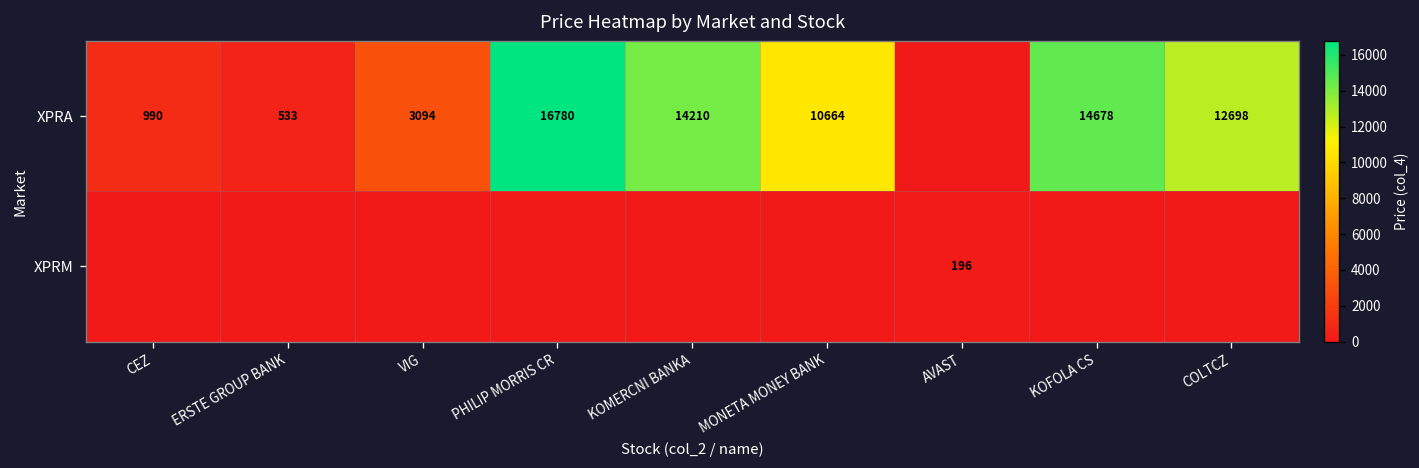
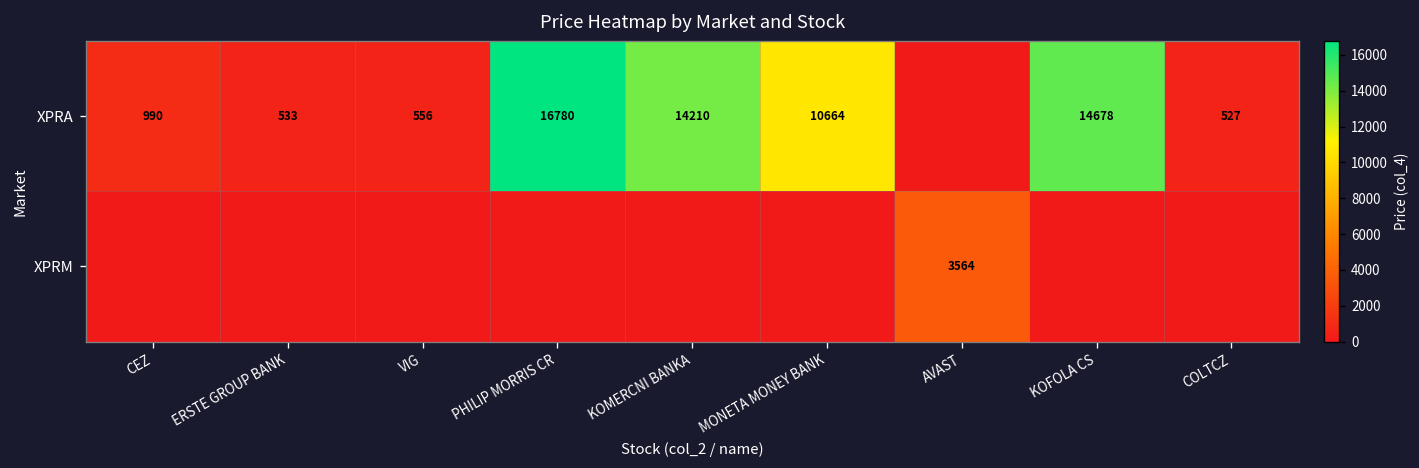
XPRA, VIG: 3094 -> 556
XPRA, COLTCZ: 12698 -> 527
XPRM, AVAST: 196 -> 3564
